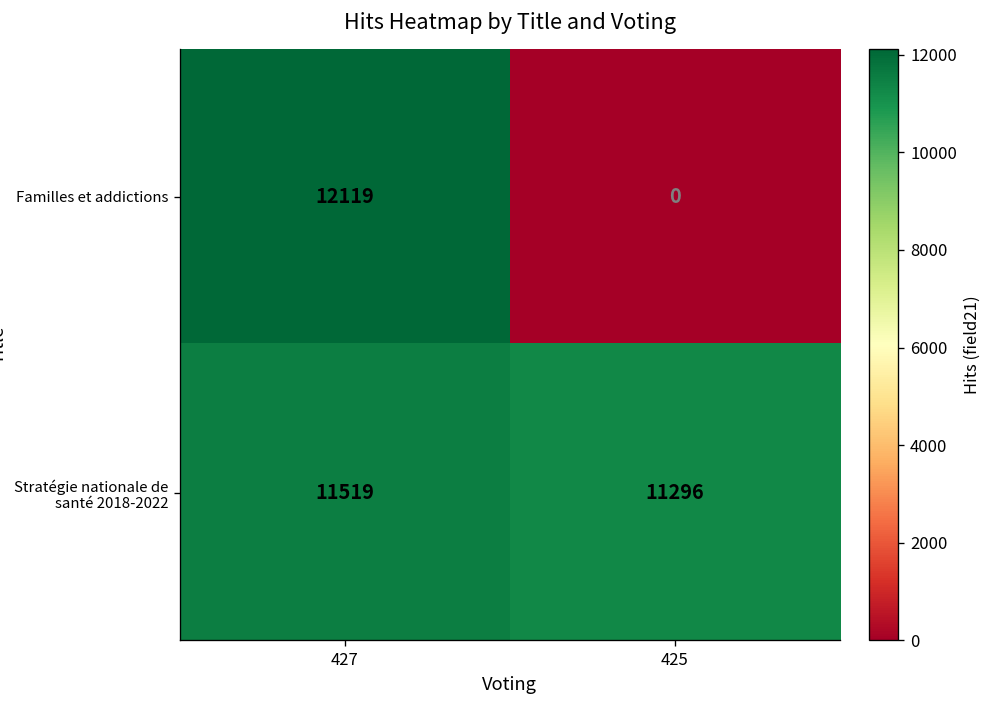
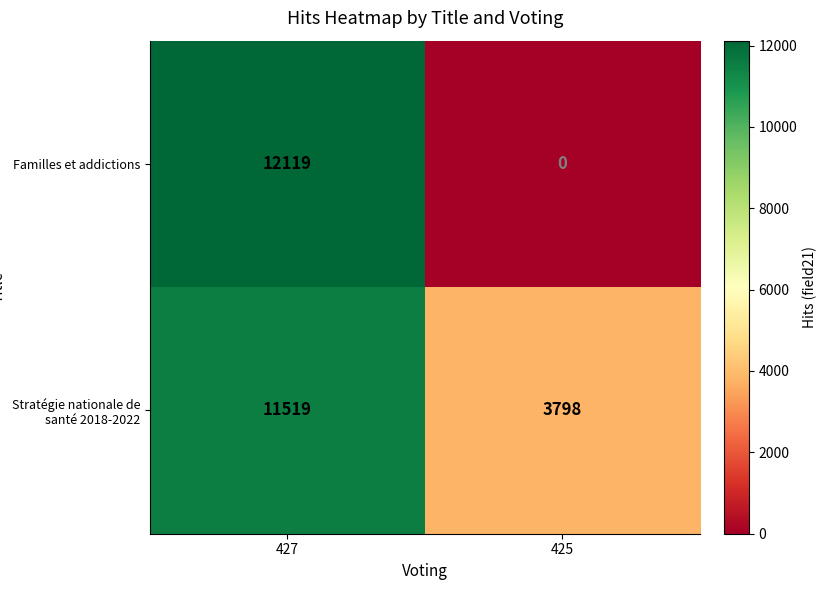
Stratégie nationale de santé 2018-2022, 425: 11296 -> 3798
